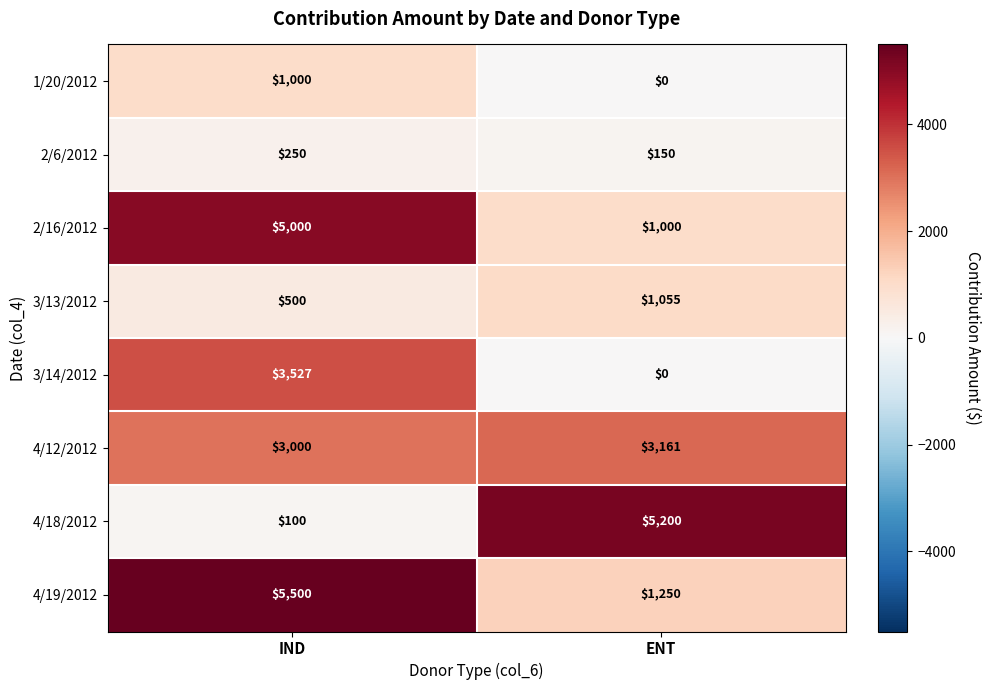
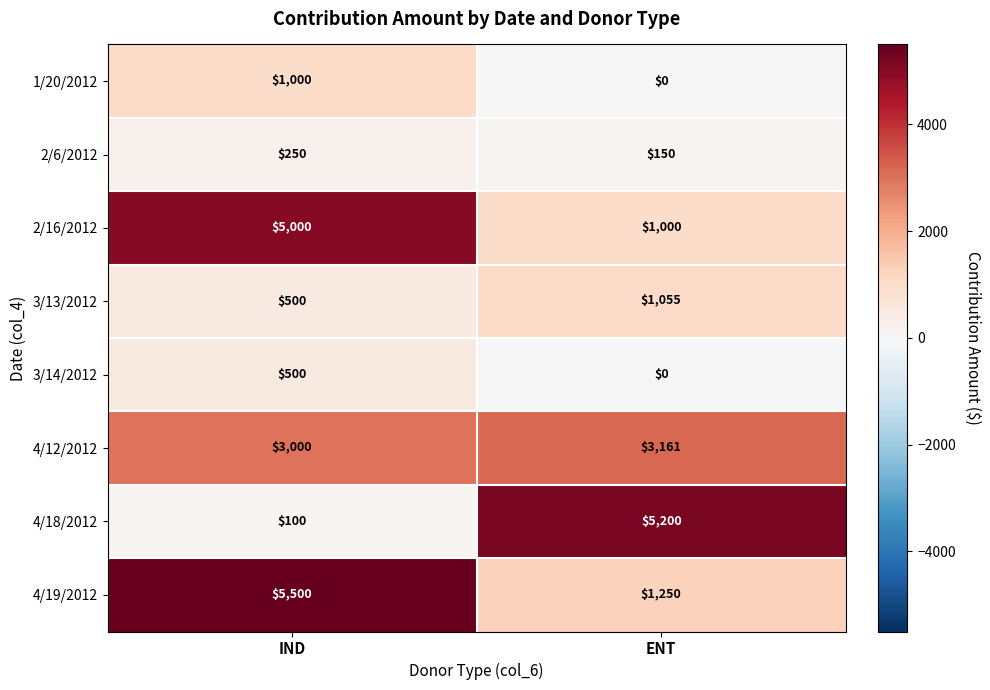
3/14/2012, IND: $3,527 -> $500
